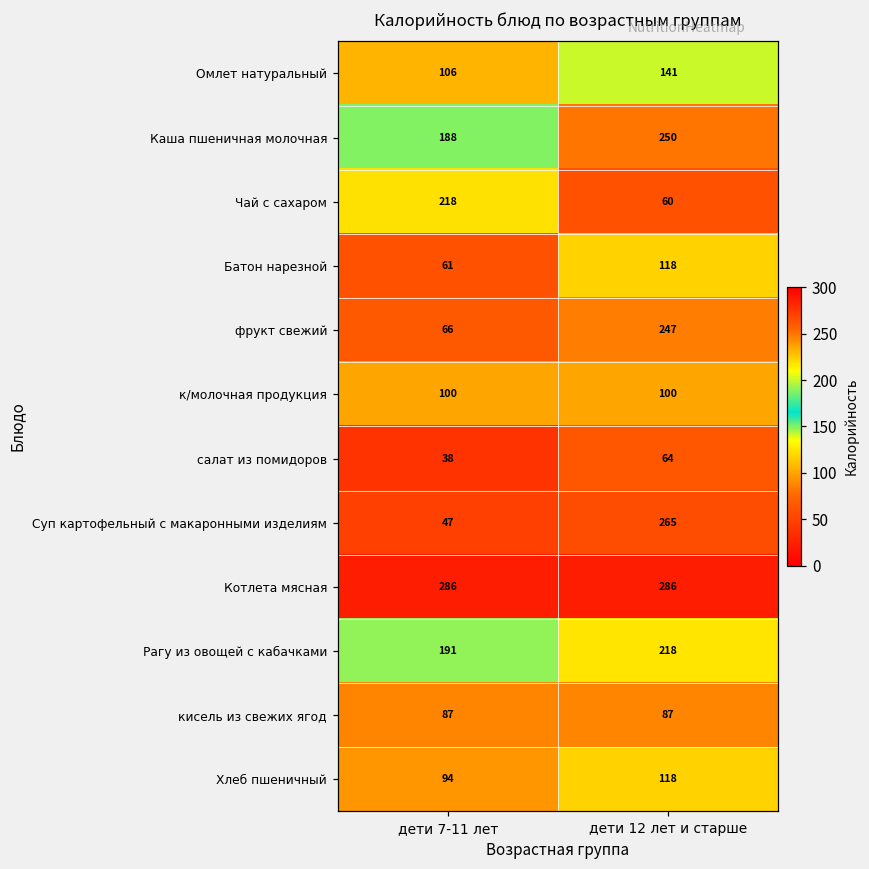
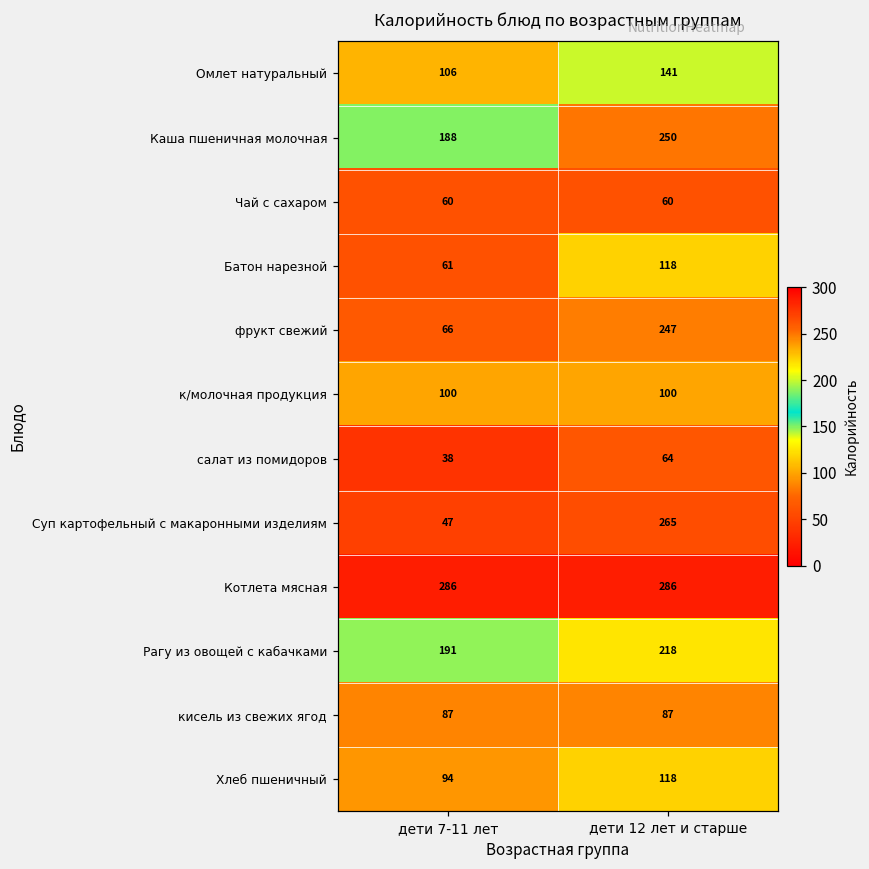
Чай с сахаром, дети 7-11 лет: 218 -> 60
